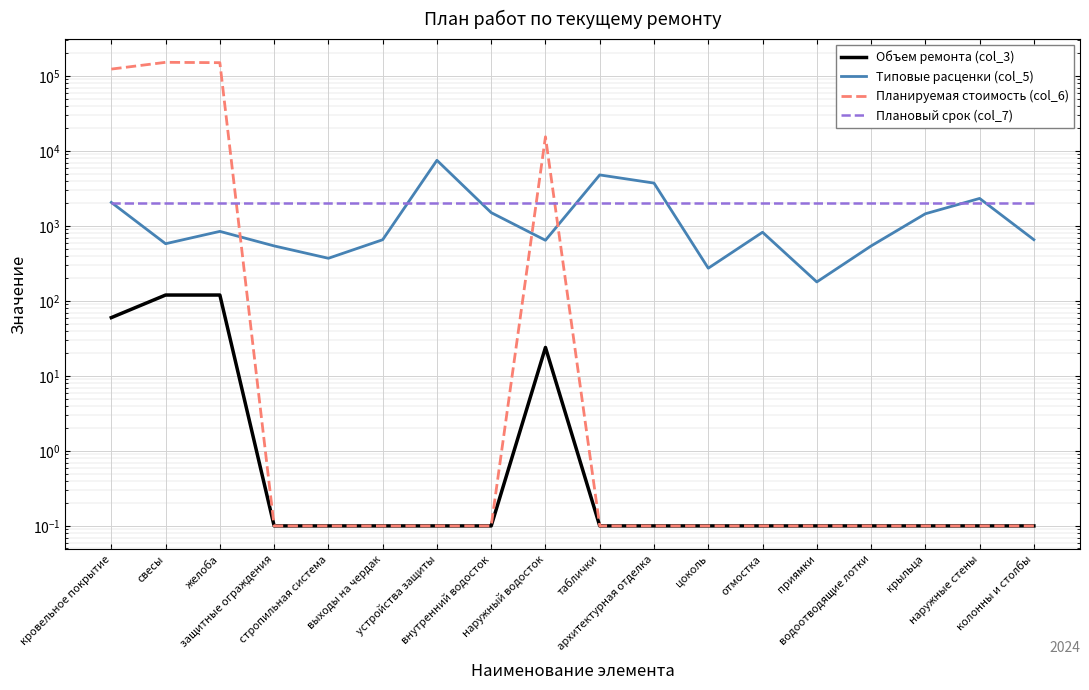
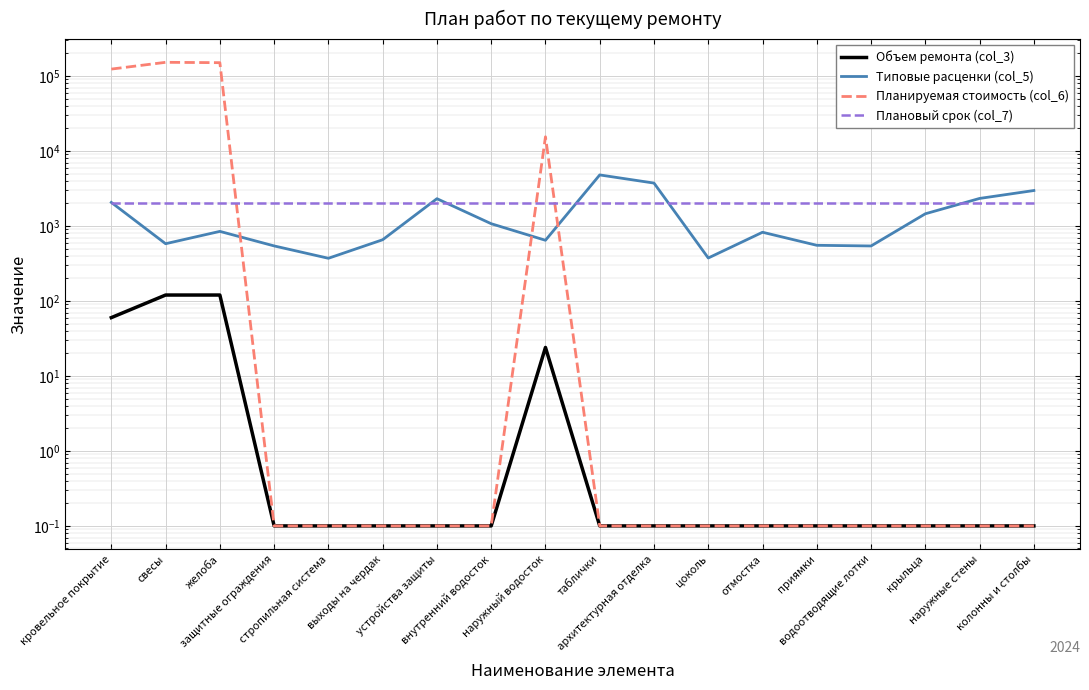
Типовые расценки (col_5), устройства защиты: 8000 -> 2300
Типовые расценки (col_5), внутренний водосток: 1500 -> 1100
Типовые расценки (col_5), цоколь: 270 -> 400
Типовые расценки (col_5), приямки: 180 -> 600
Типовые расценки (col_5), колонны и столбы: 700 -> 3000
